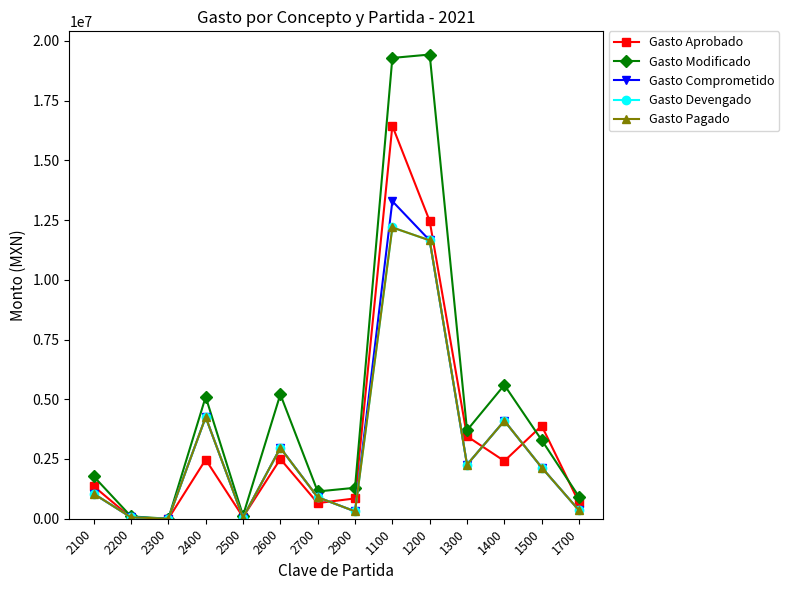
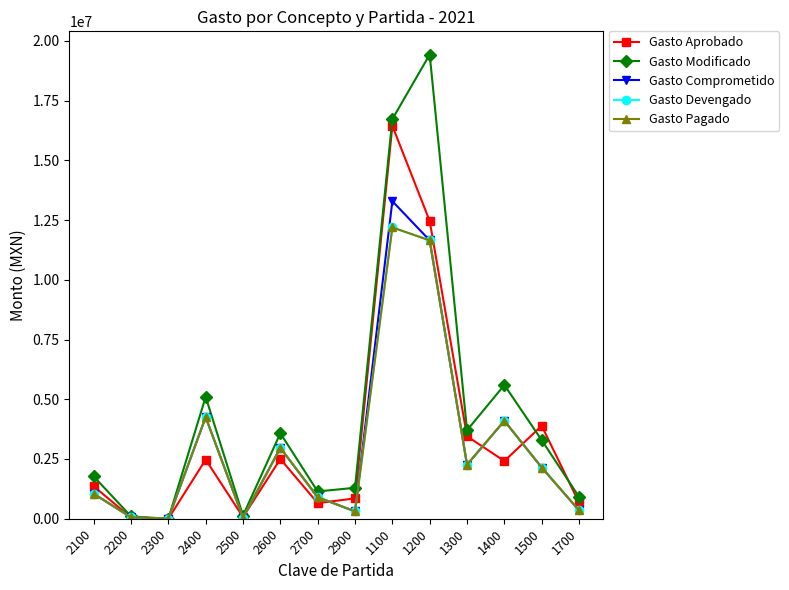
Gasto Modificado, 2600: 5200000 -> 3600000
Gasto Modificado, 1100: 19300000 -> 16700000
